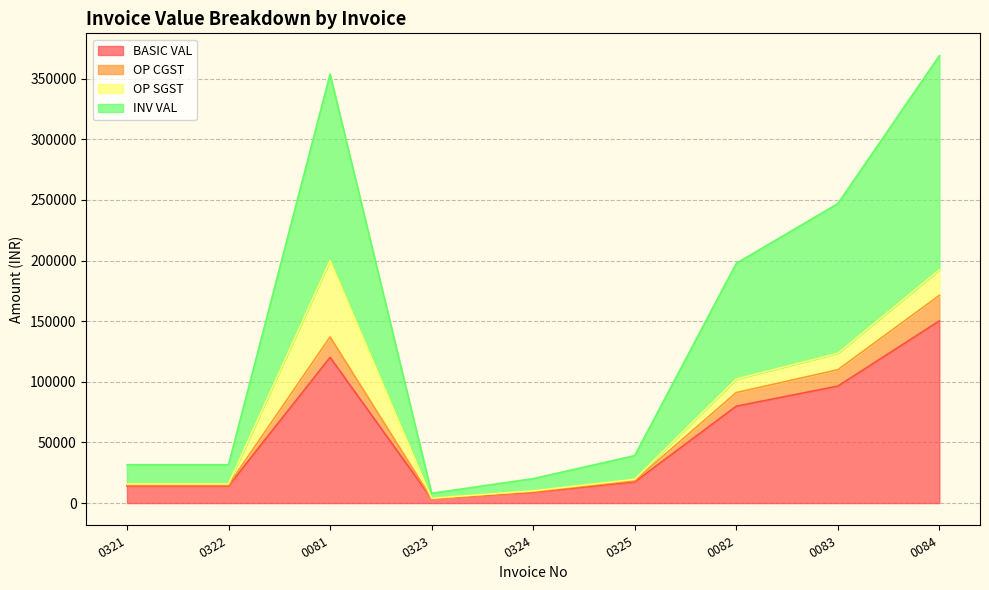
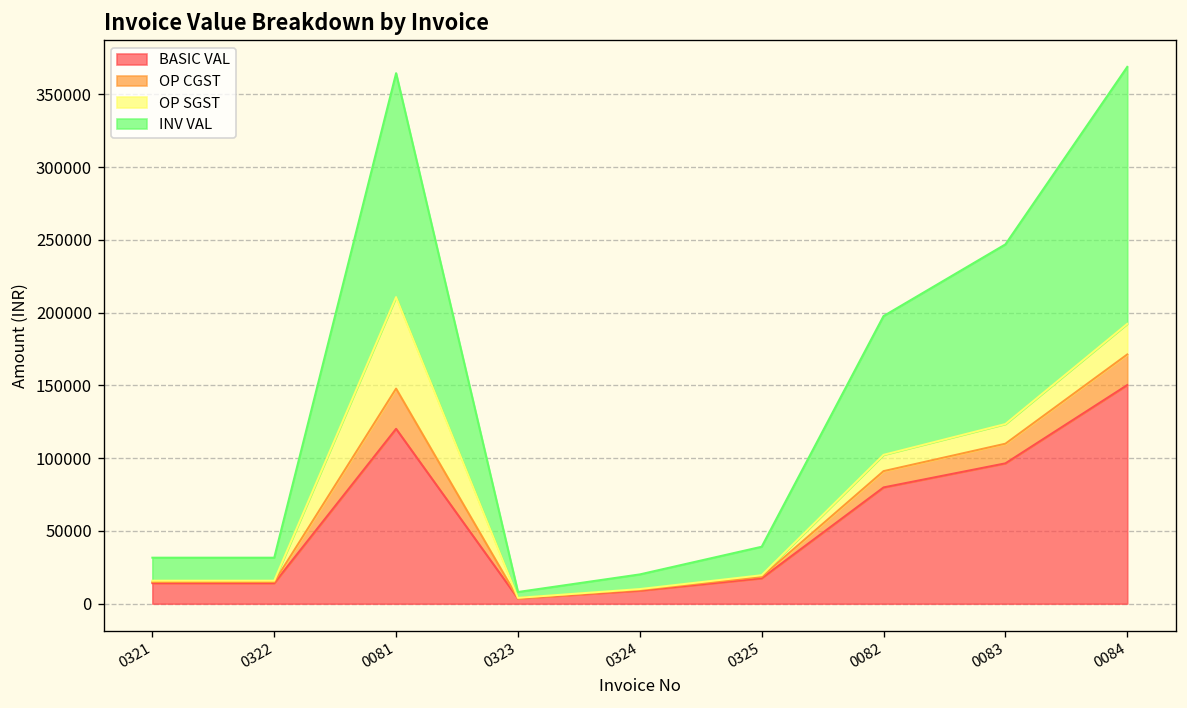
OP CGST, 0081: 17000 -> 28000
